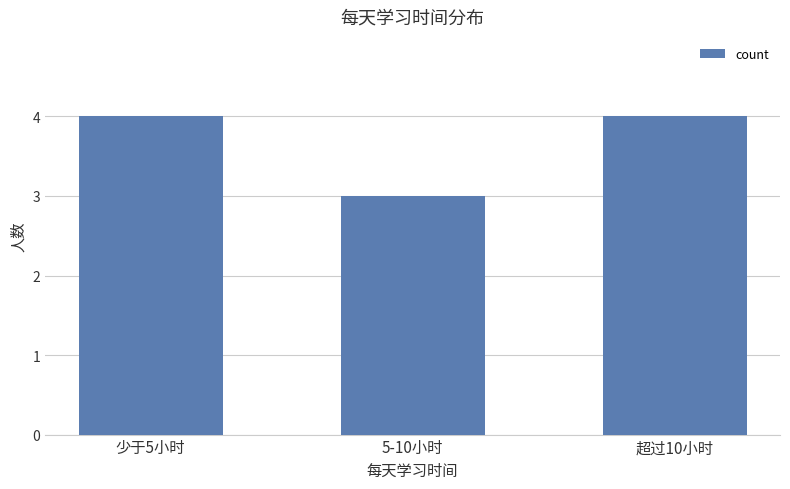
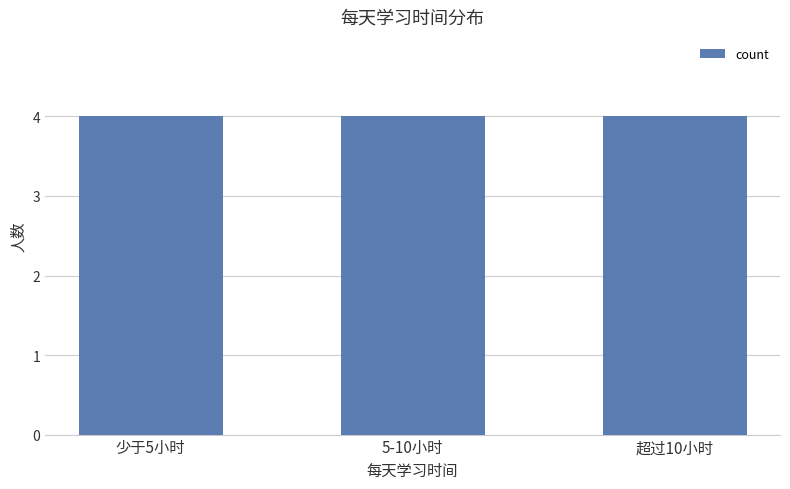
5-10小时: 3 -> 4
